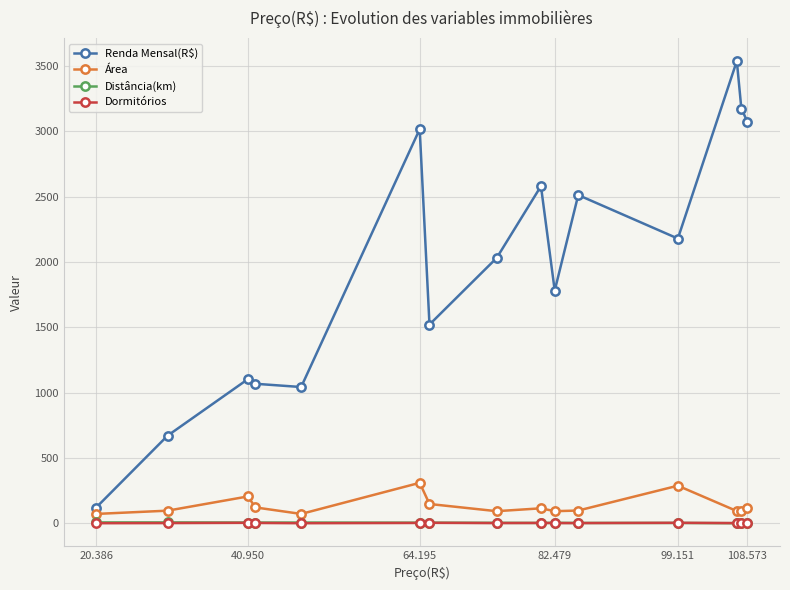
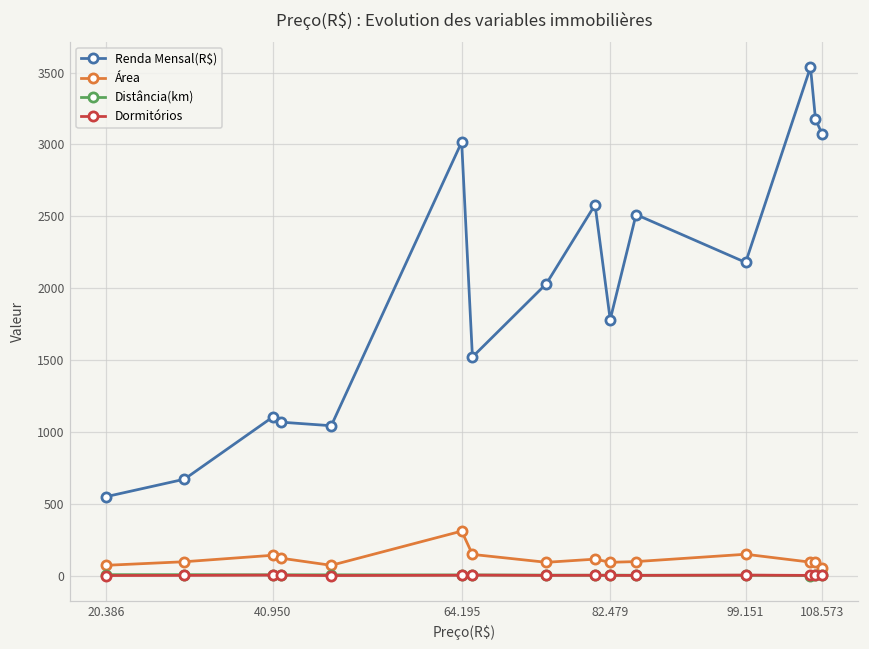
Renda Mensal(R$), 20.386: 120 -> 550
Área, 40.950: 210 -> 140
Área, 99.151: 290 -> 150
Área, 108.573: 120 -> 50
